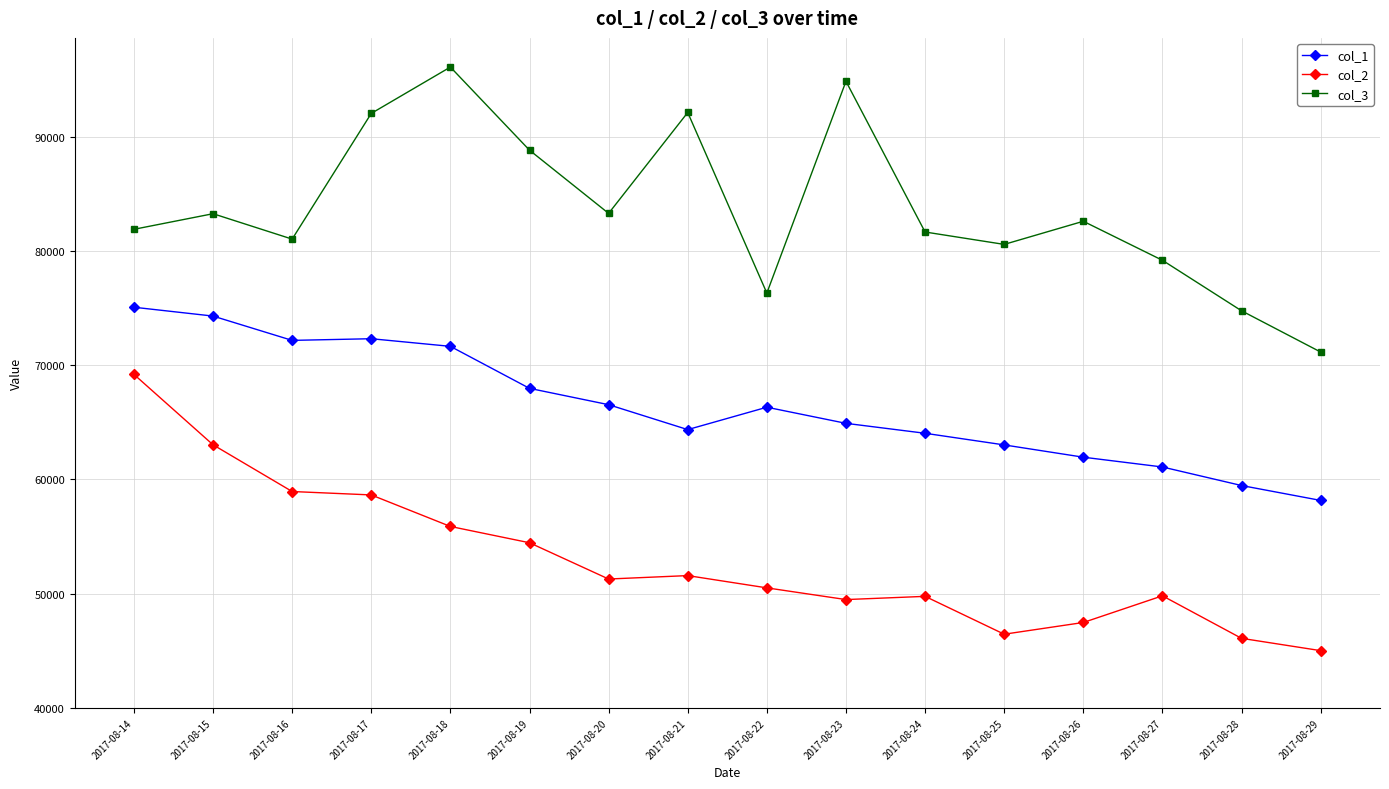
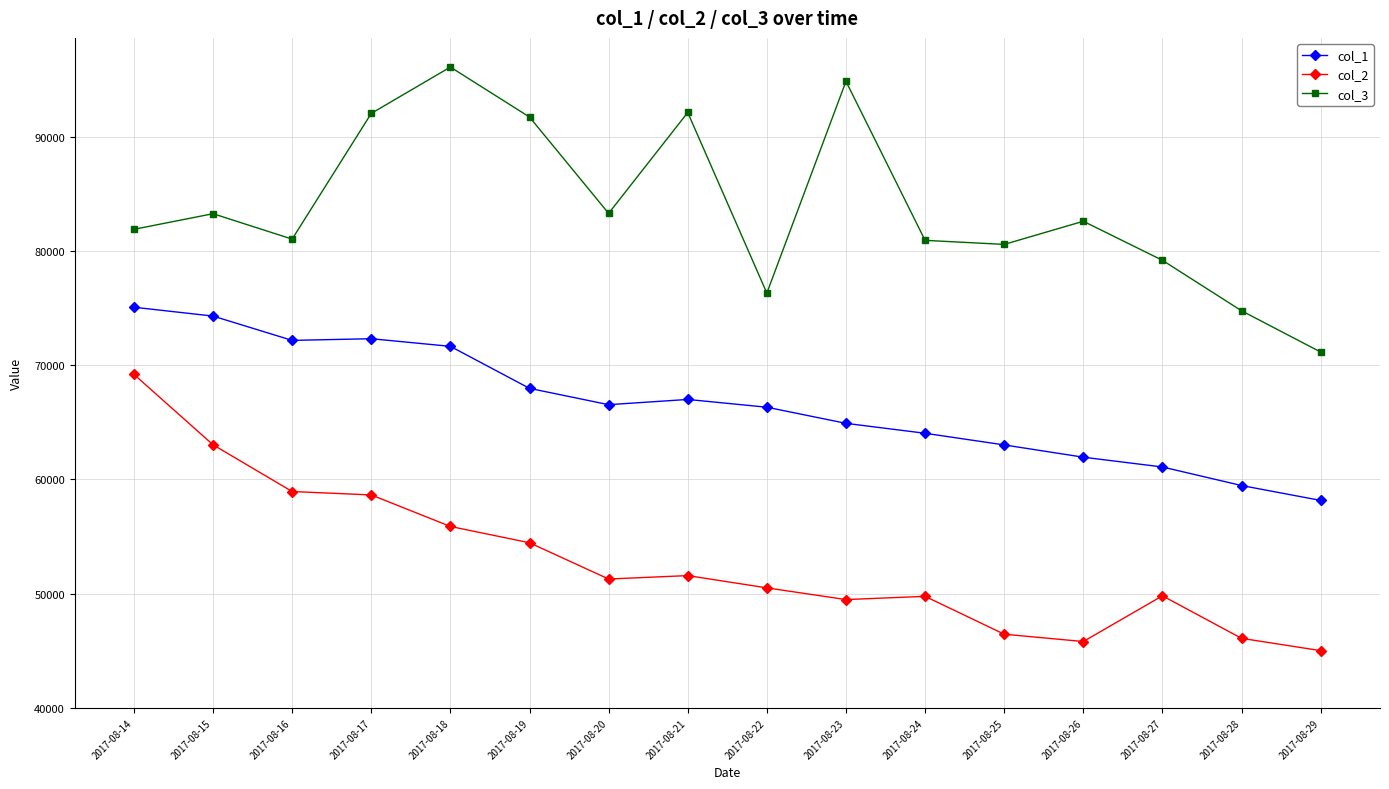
col_3, 2017-08-19: 88800 -> 91700
col_1, 2017-08-21: 64400 -> 67000
col_3, 2017-08-24: 81700 -> 80900
col_2, 2017-08-26: 47500 -> 45800
